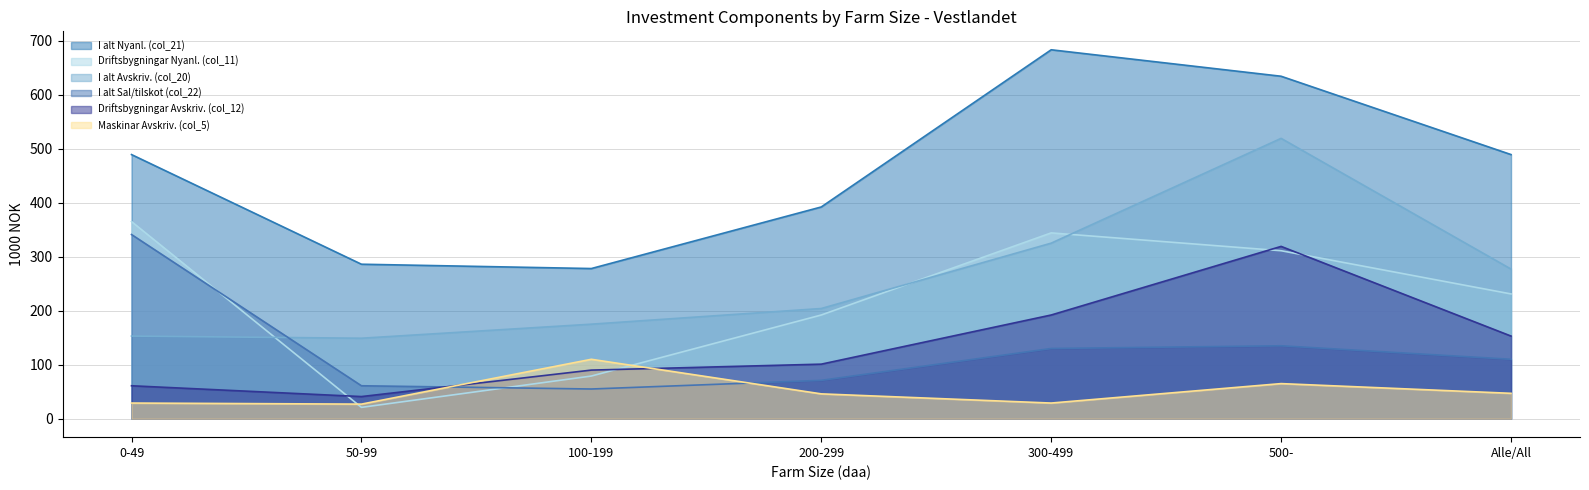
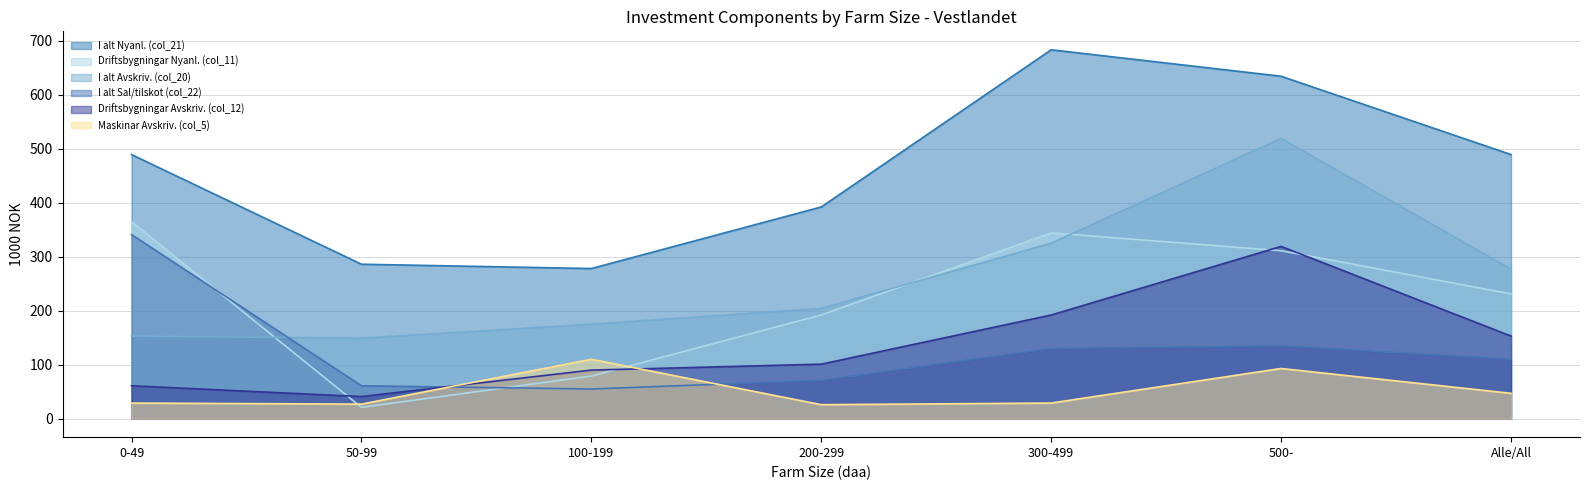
Maskinar Avskriv. (col_5), 200-299: 50 -> 30
Maskinar Avskriv. (col_5), 500-: 70 -> 90
